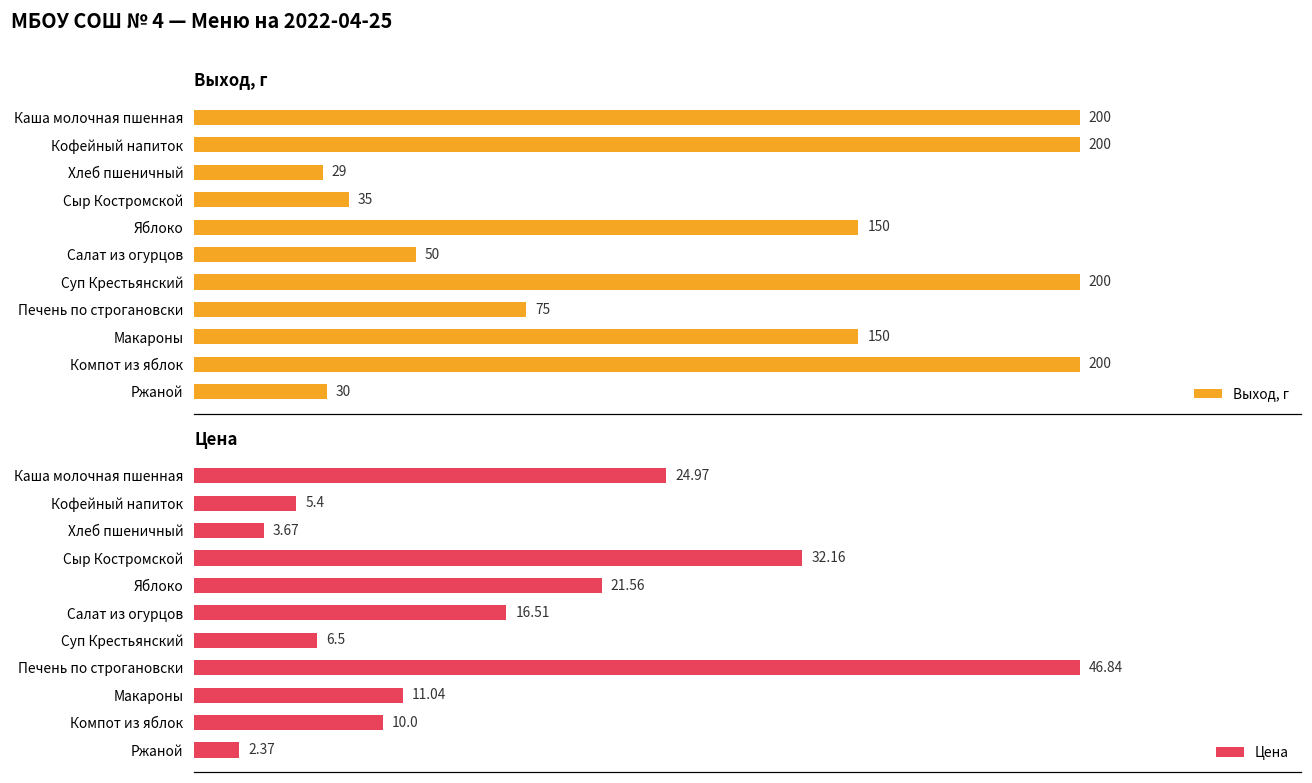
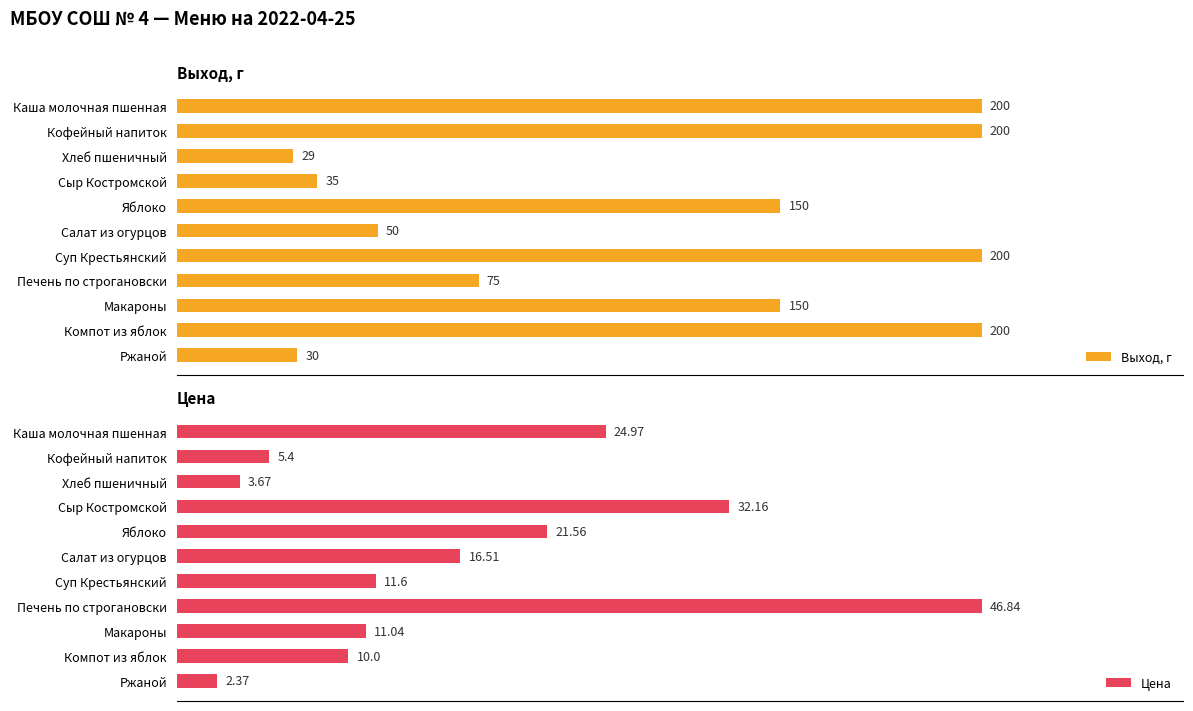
Цена, Суп Крестьянский: 6.5 -> 11.6
